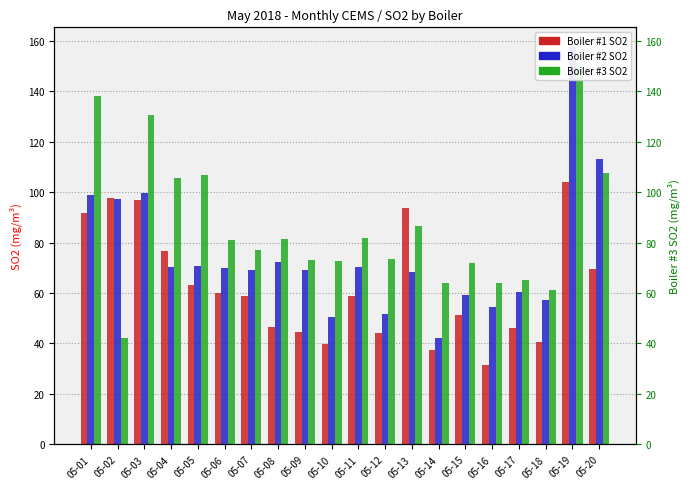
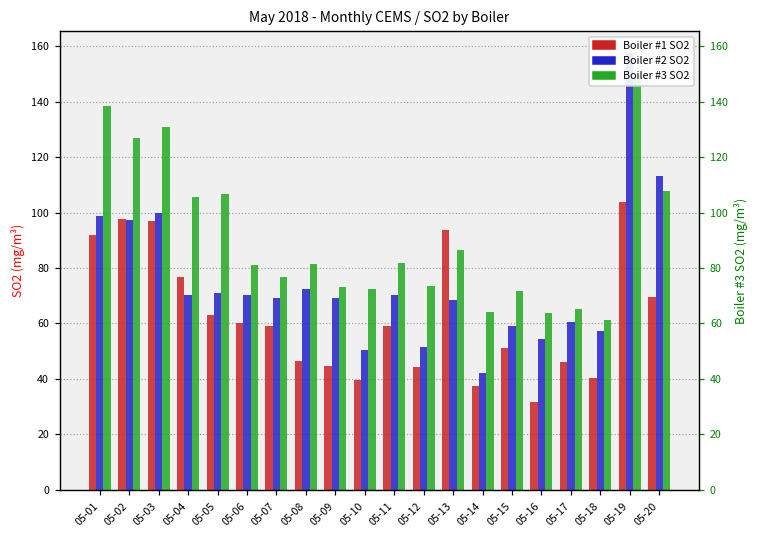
Boiler #3 SO2, 05-02: 42 -> 127
